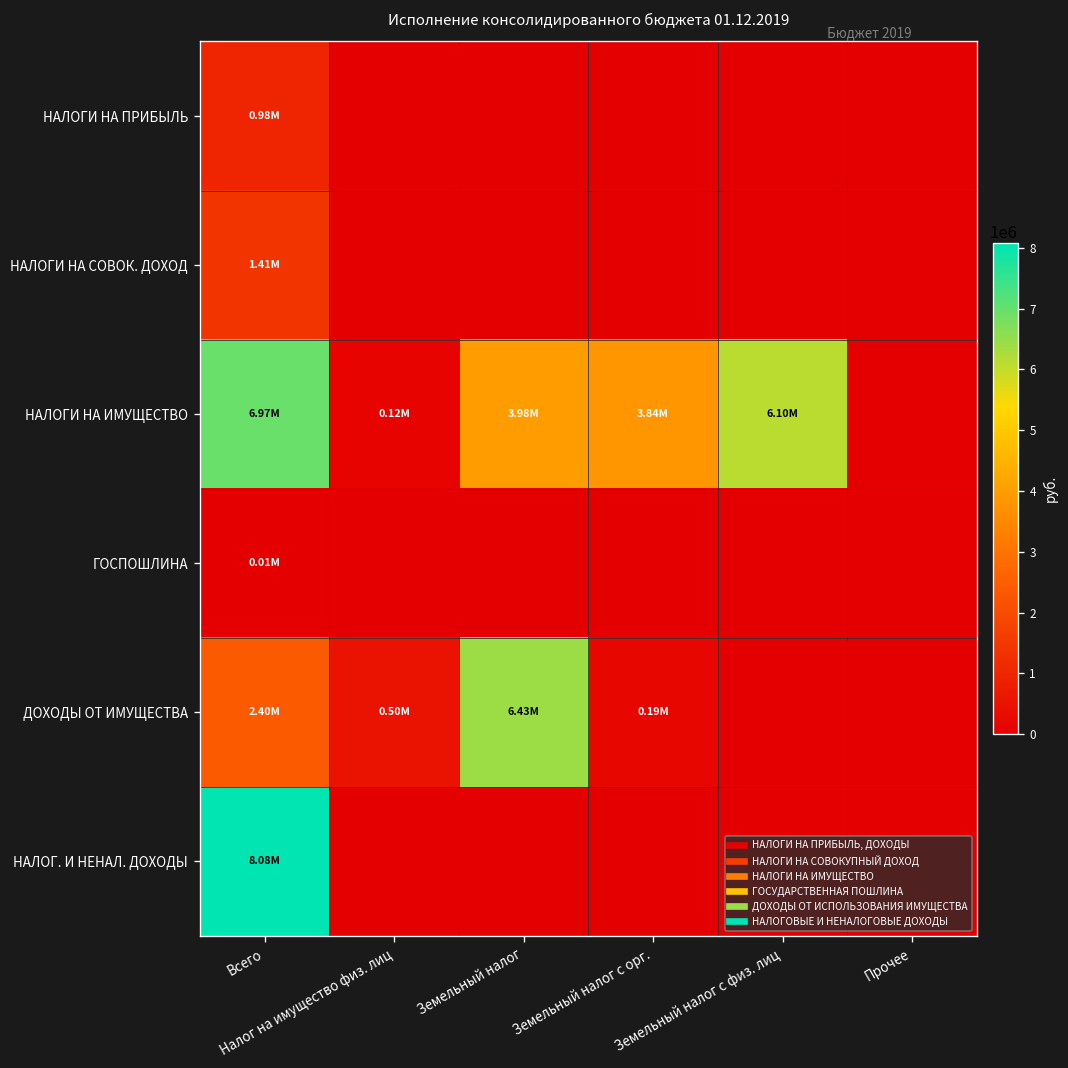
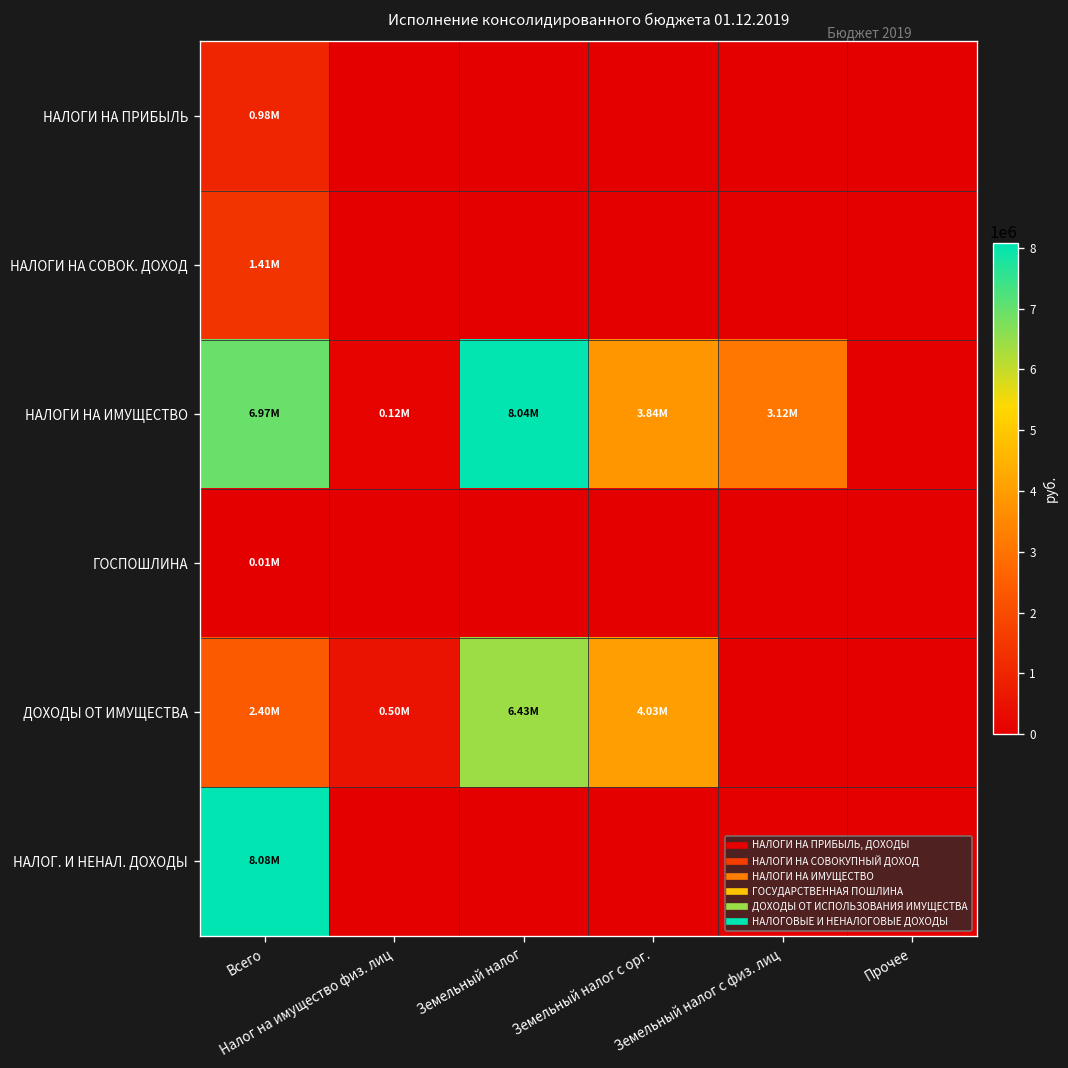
НАЛОГИ НА ИМУЩЕСТВО, Земельный налог: 3.98M -> 8.04M
НАЛОГИ НА ИМУЩЕСТВО, Земельный налог с физ. лиц: 6.10M -> 3.12M
ДОХОДЫ ОТ ИМУЩЕСТВА, Земельный налог с орг.: 0.19M -> 4.03M
